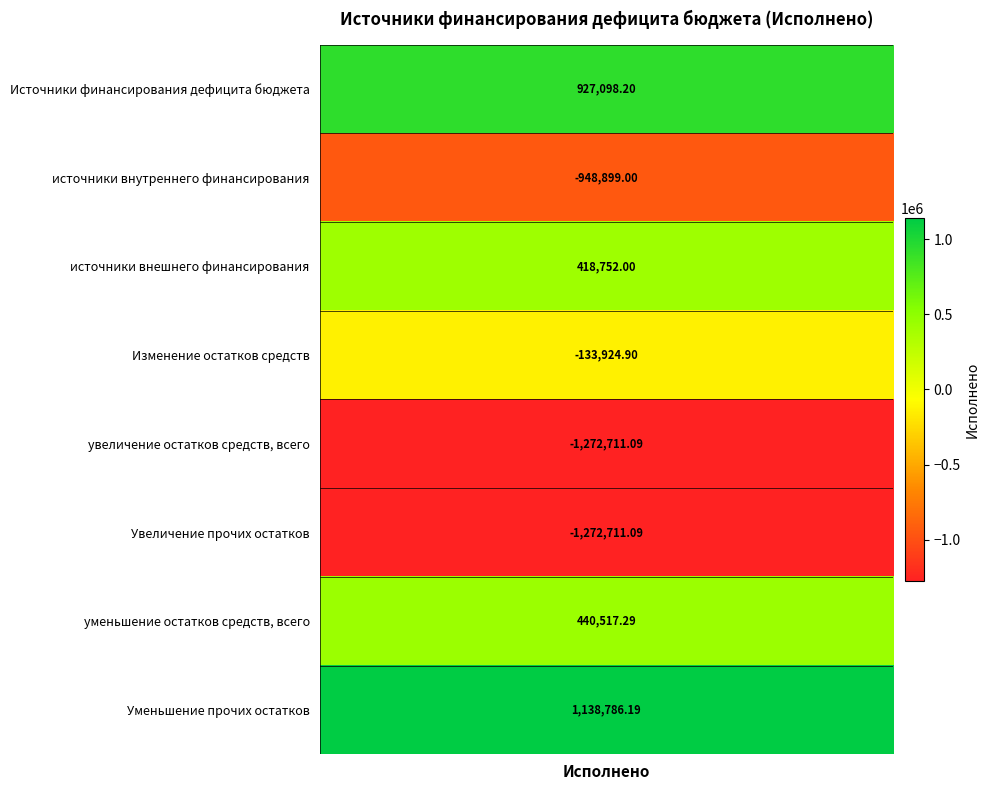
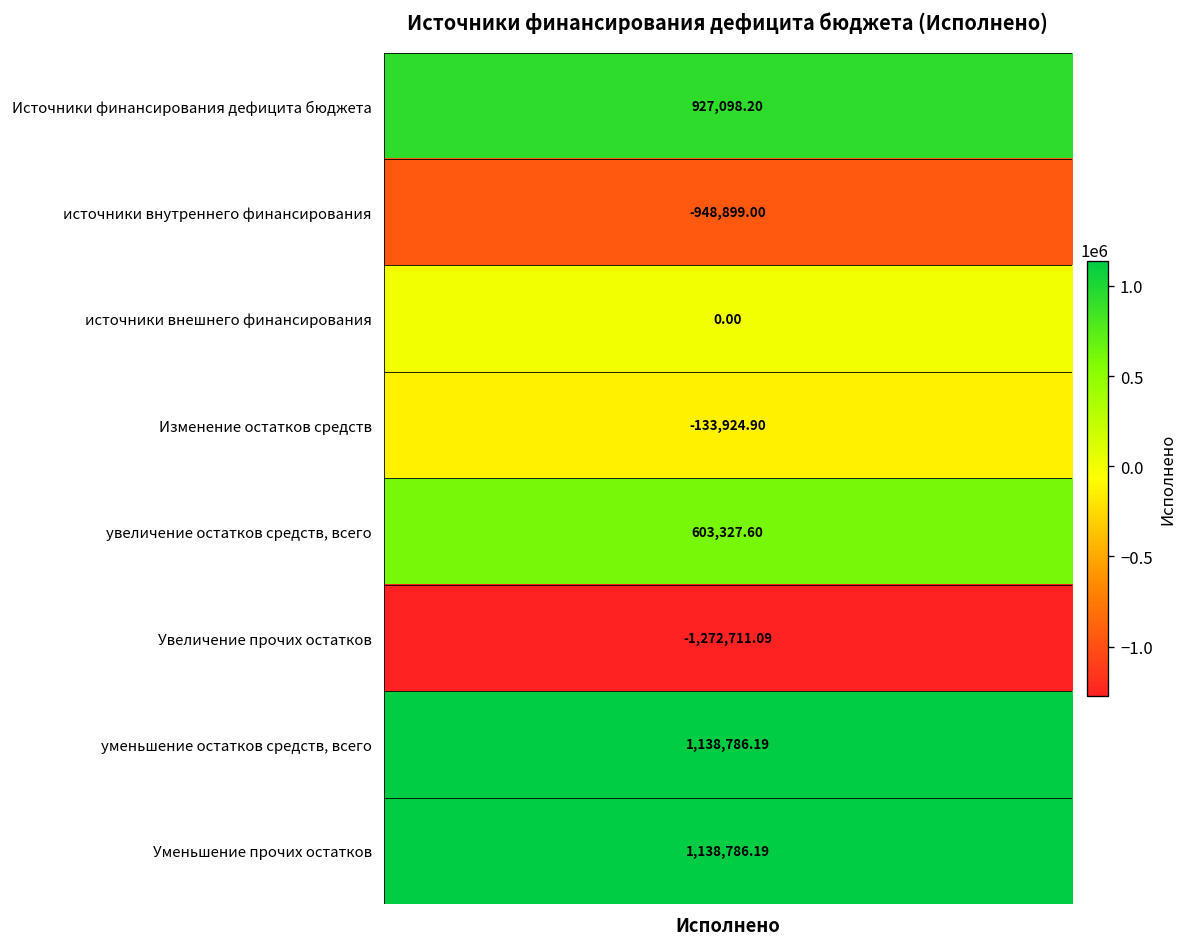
источники внешнего финансирования, Исполнено: 418,752.00 -> 0.00
увеличение остатков средств, всего, Исполнено: -1,272,711.09 -> 603,327.60
уменьшение остатков средств, всего, Исполнено: 440,517.29 -> 1,138,786.19
